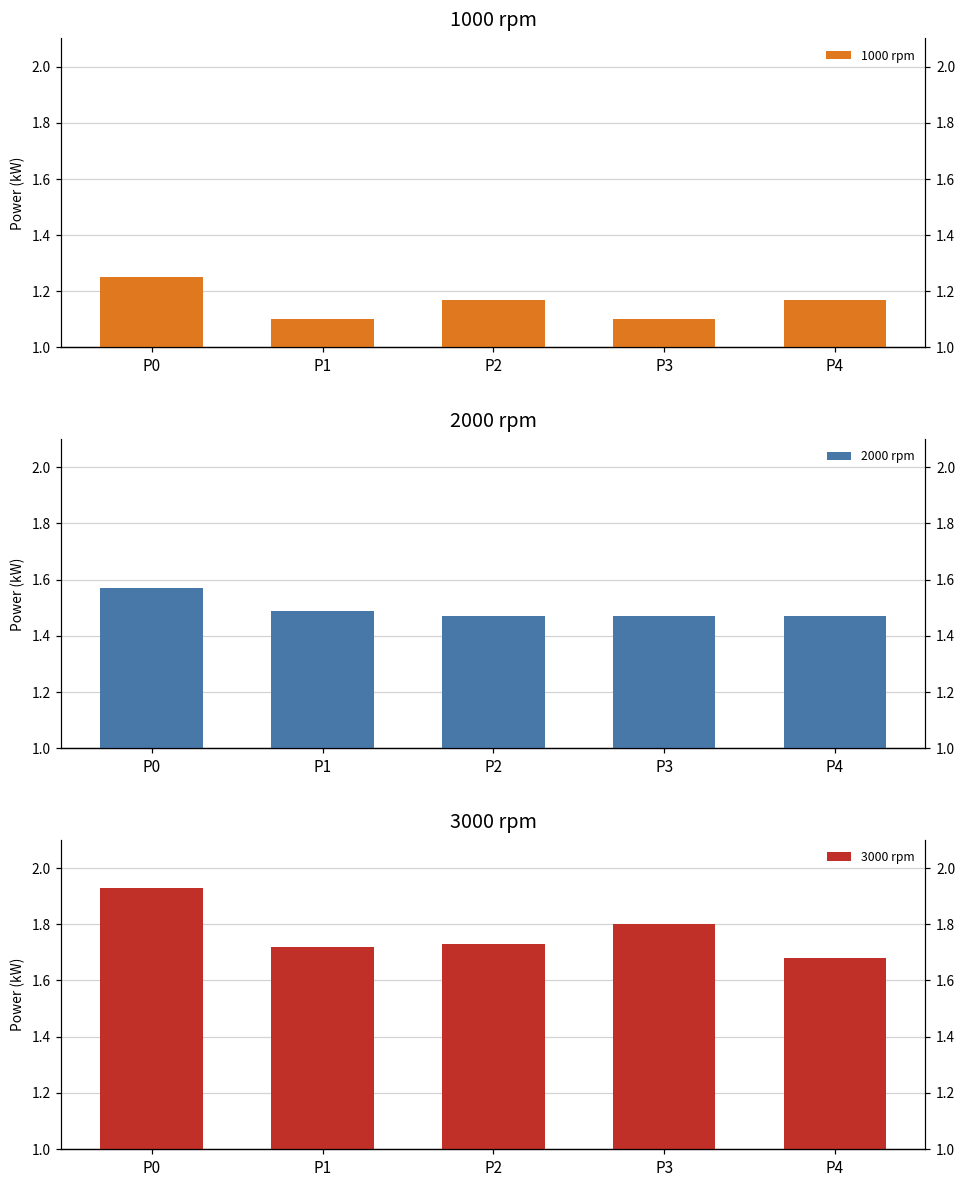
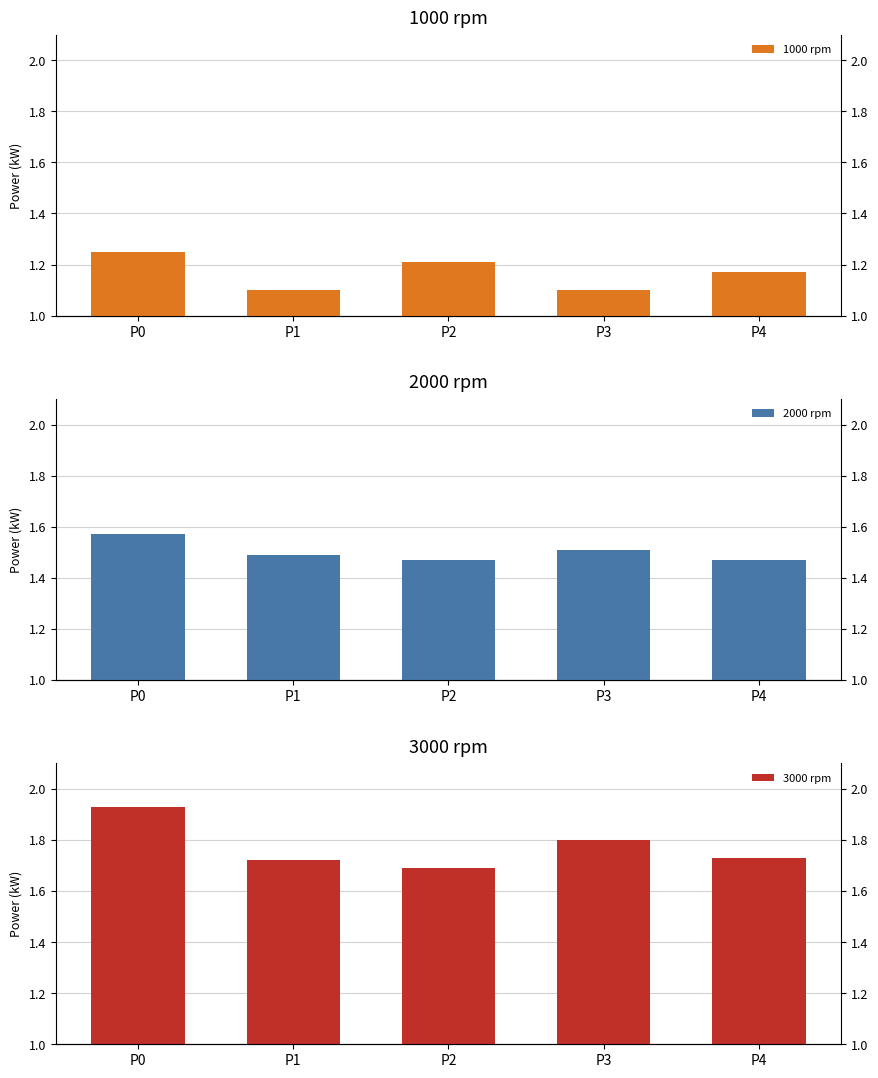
1000 rpm, P2: 1.17 -> 1.21
2000 rpm, P3: 1.47 -> 1.51
3000 rpm, P2: 1.73 -> 1.69
3000 rpm, P4: 1.68 -> 1.73
